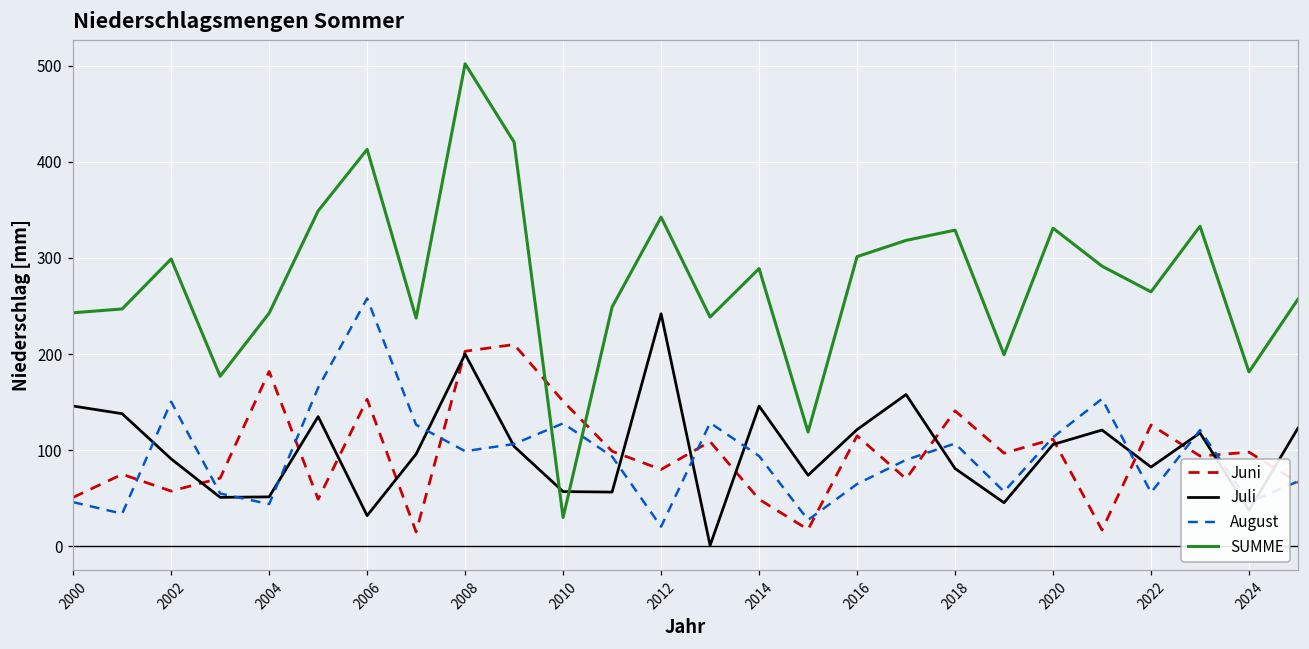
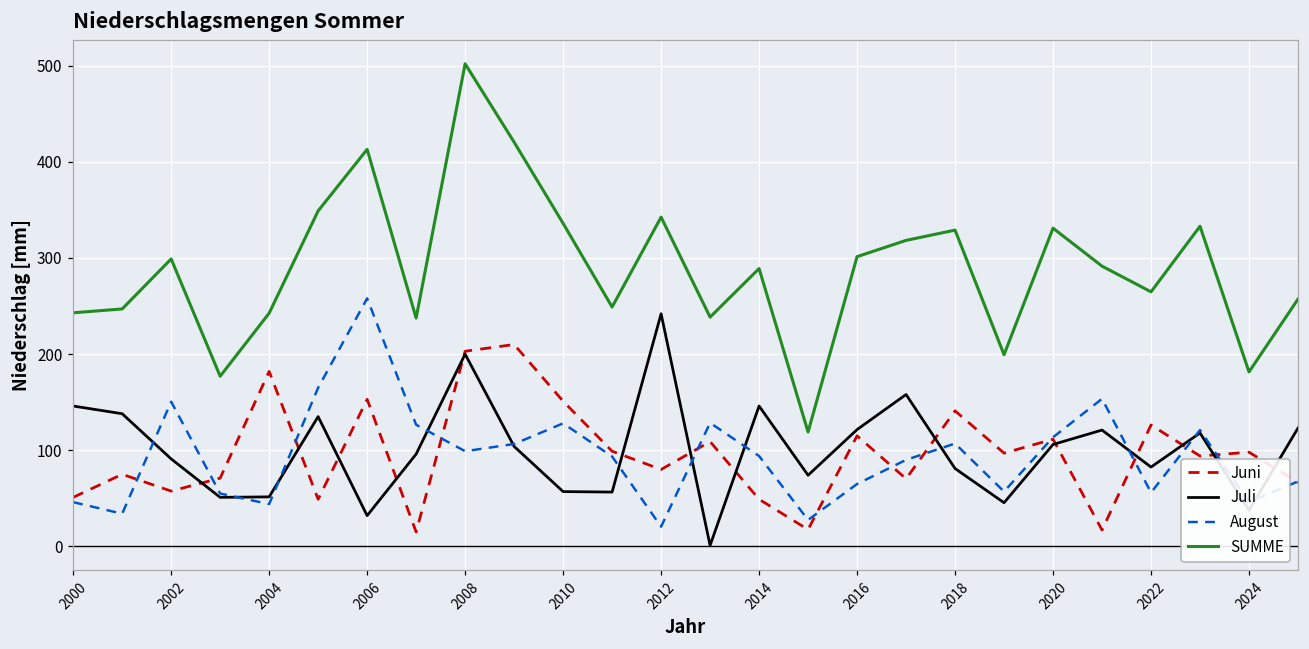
SUMME, 2010: 30 -> 340
